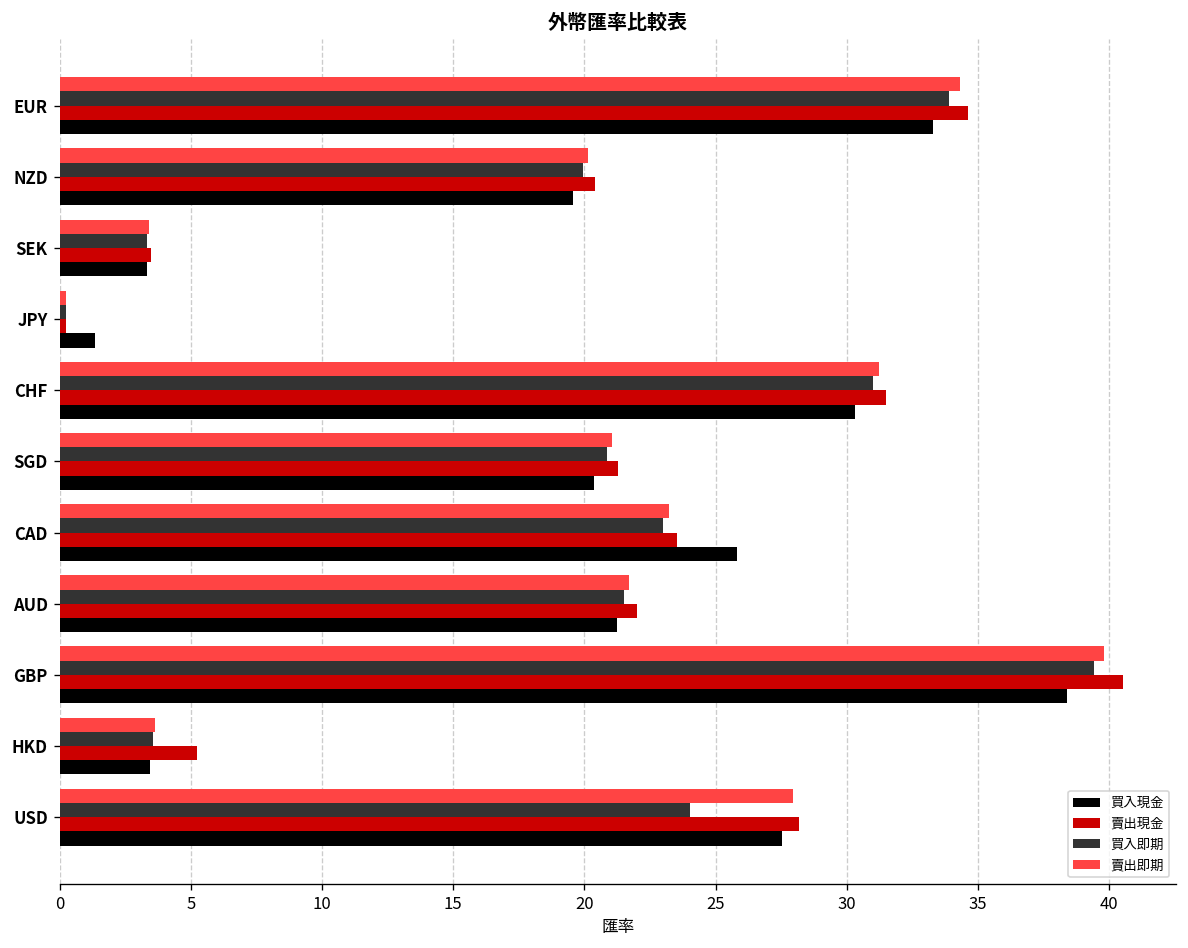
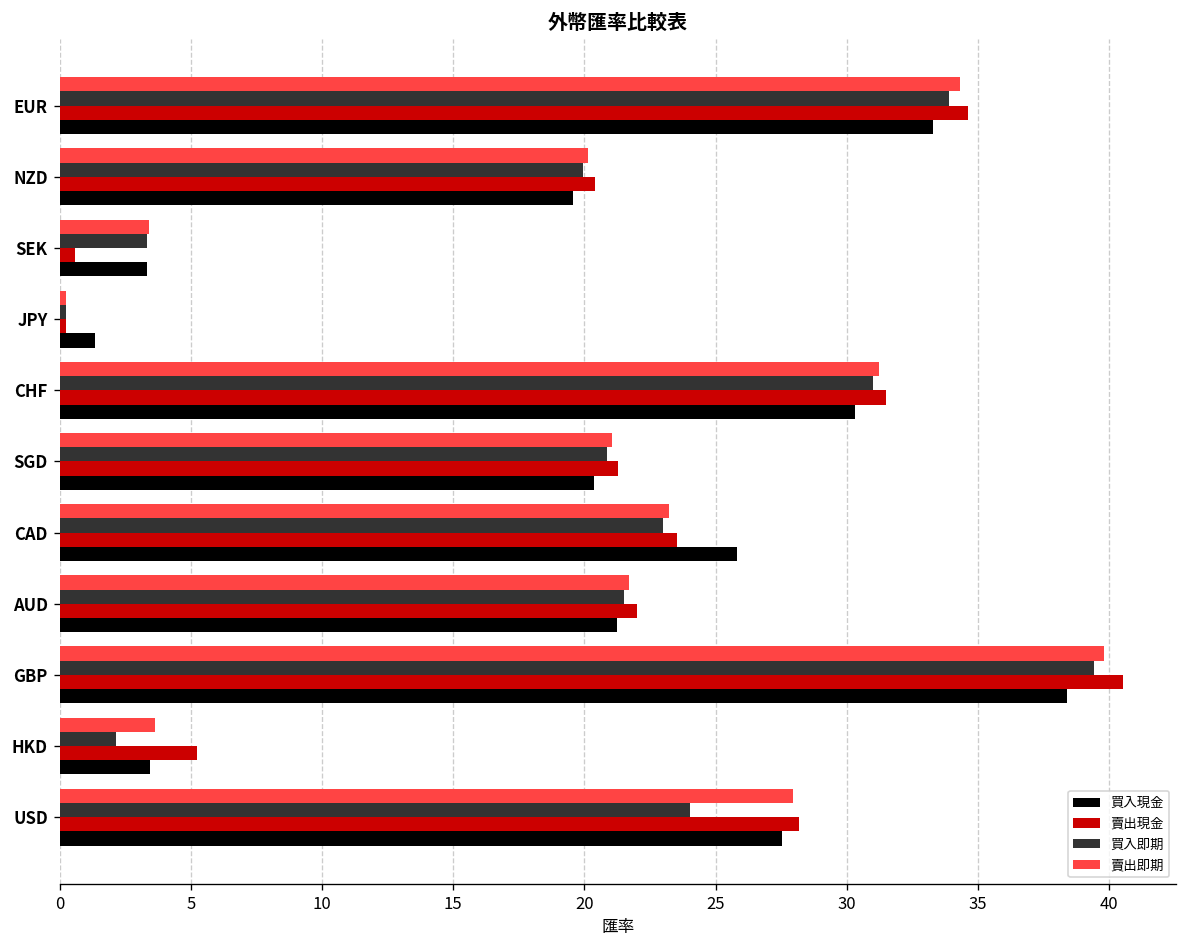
賣出現金, SEK: 3.5 -> 0.6
買入即期, HKD: 3.6 -> 2.2
